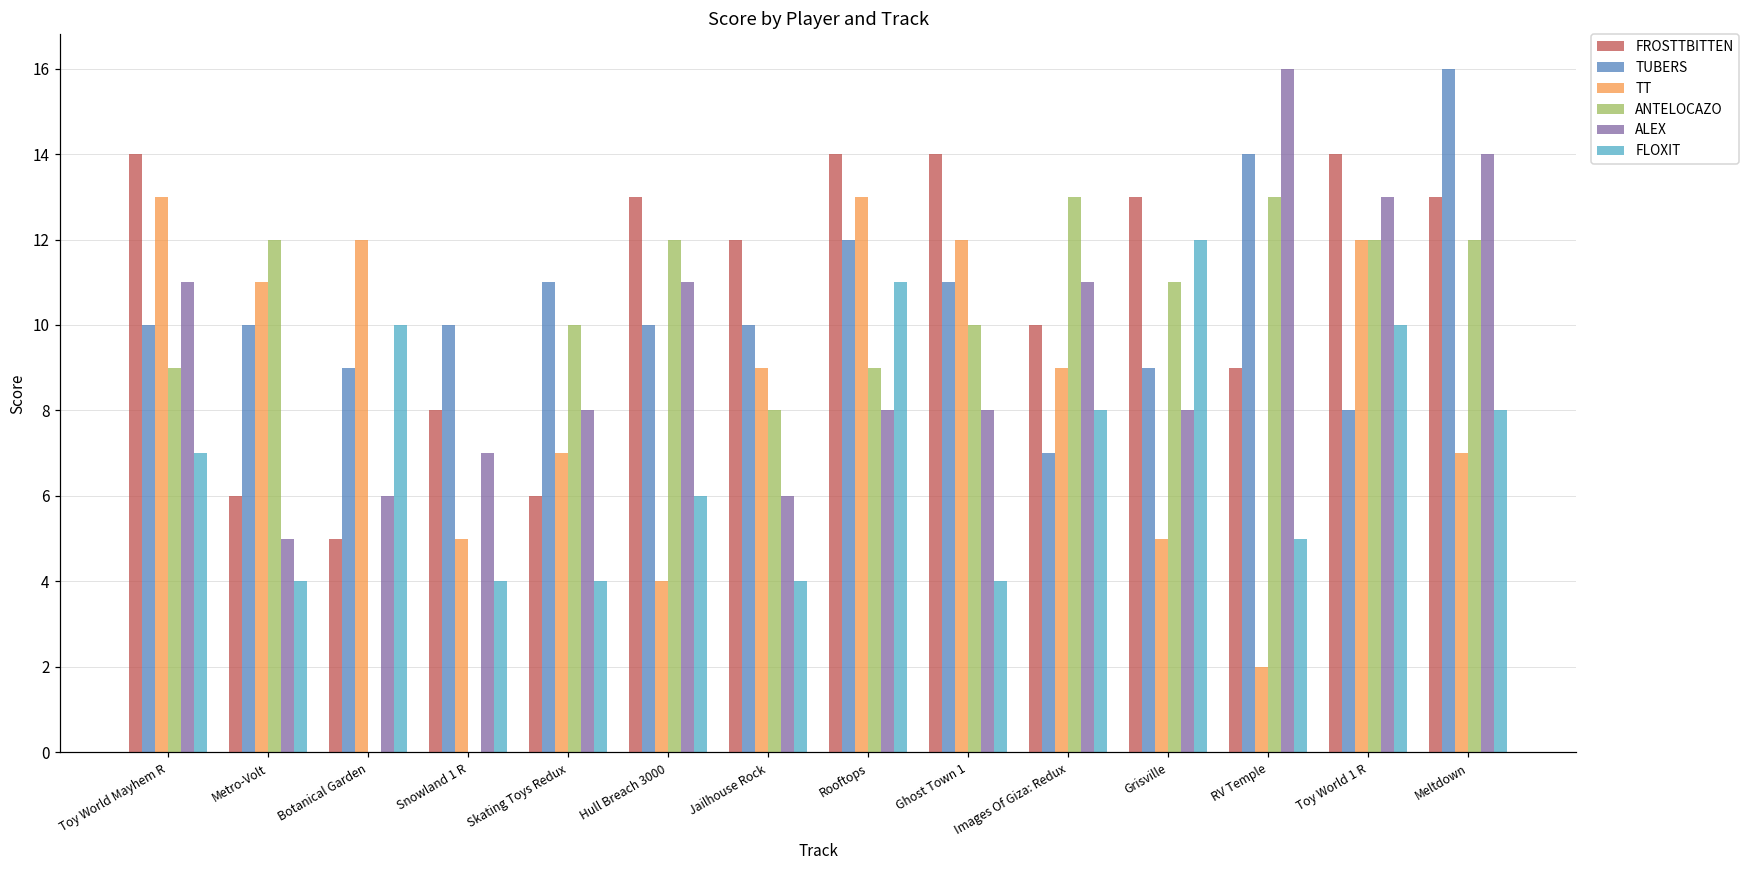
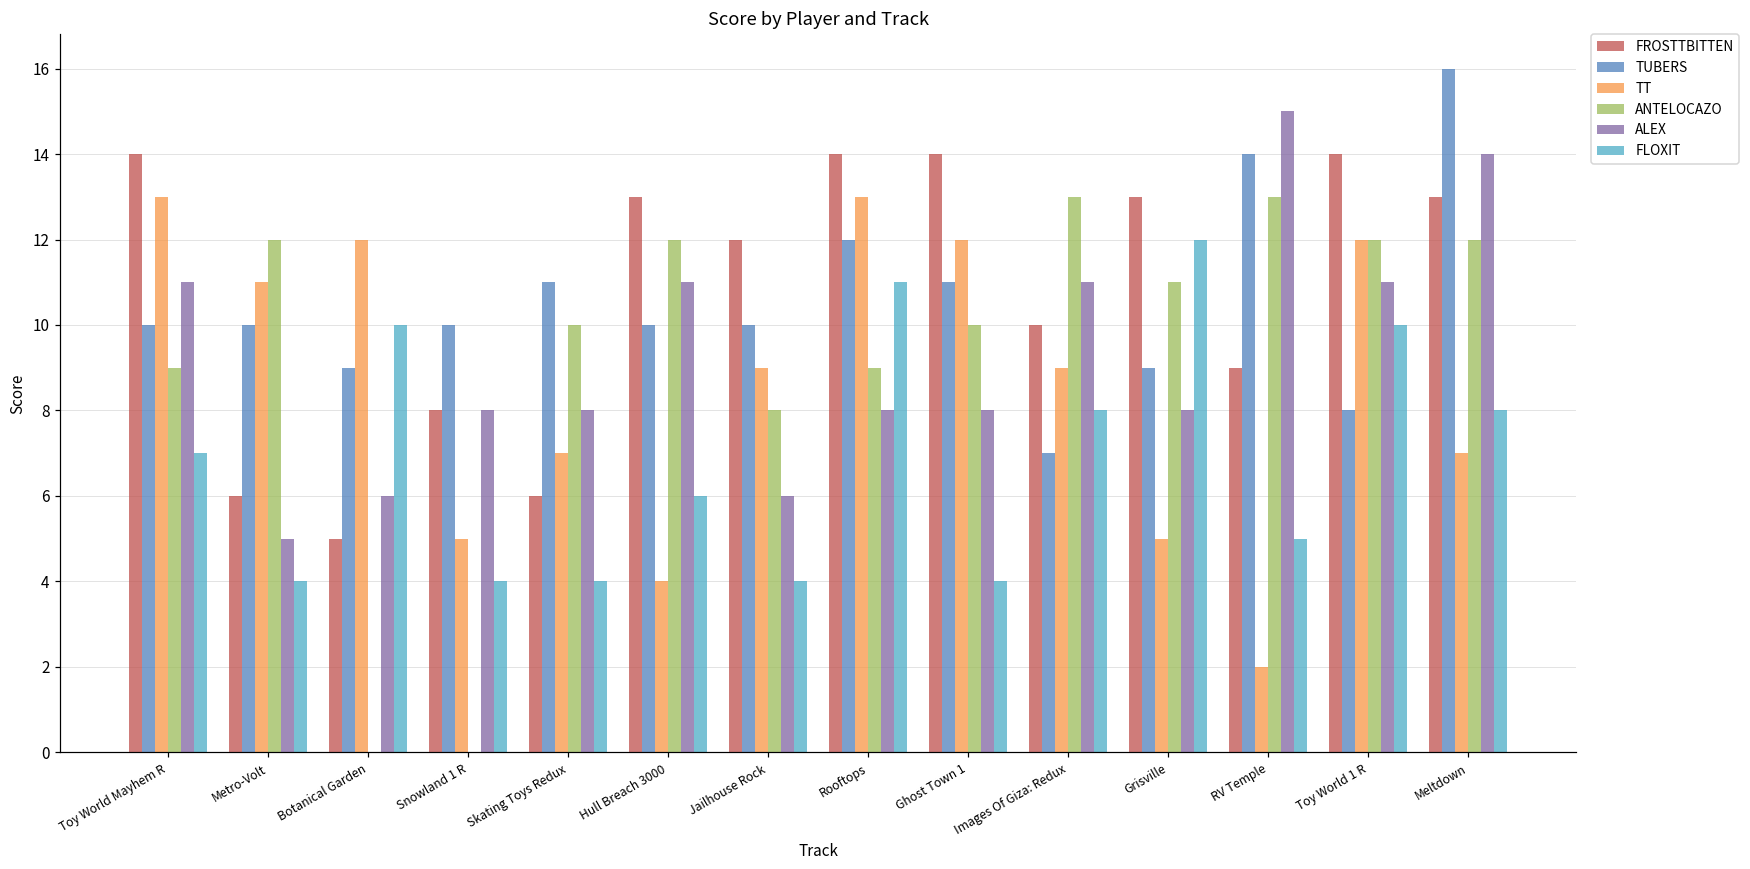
ALEX, Snowland 1 R: 7 -> 8
ALEX, RV Temple: 16 -> 15
ALEX, Toy World 1 R: 13 -> 11
